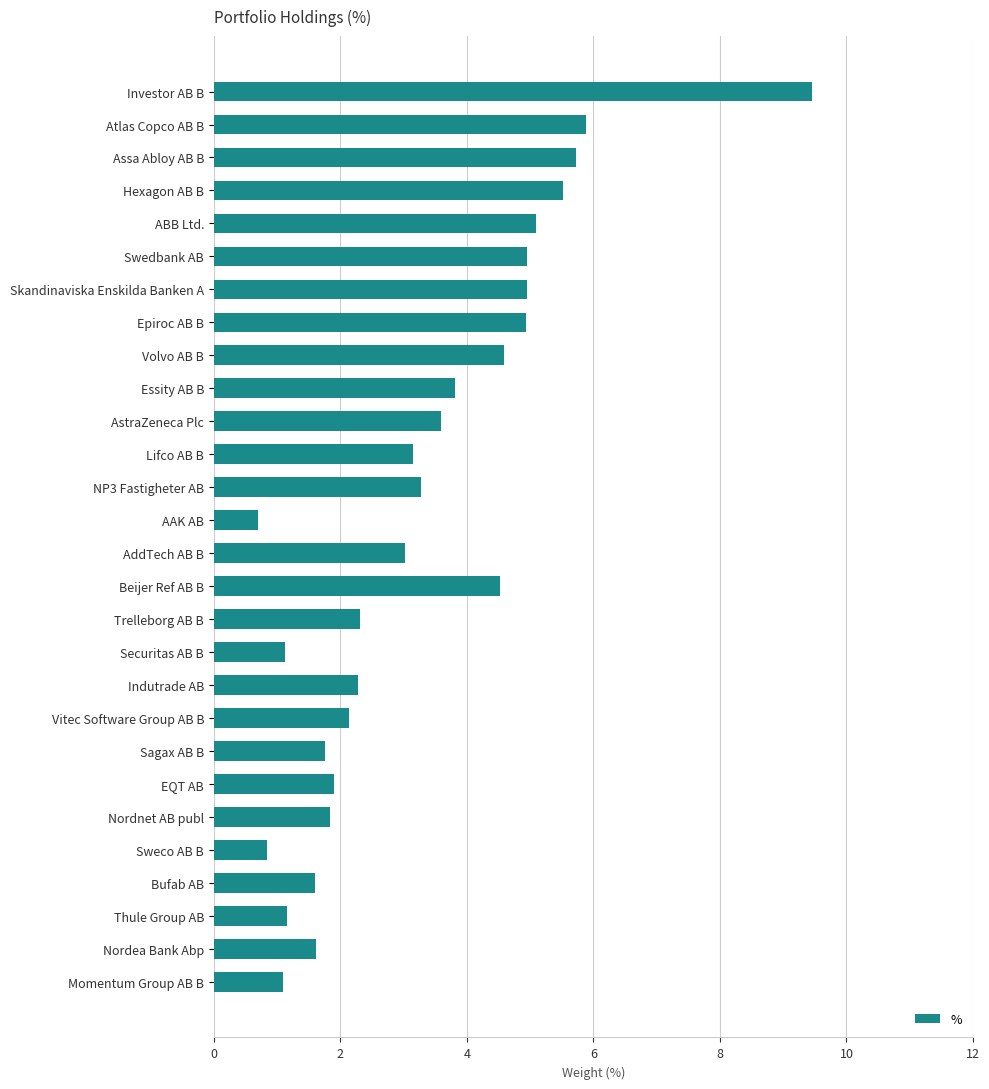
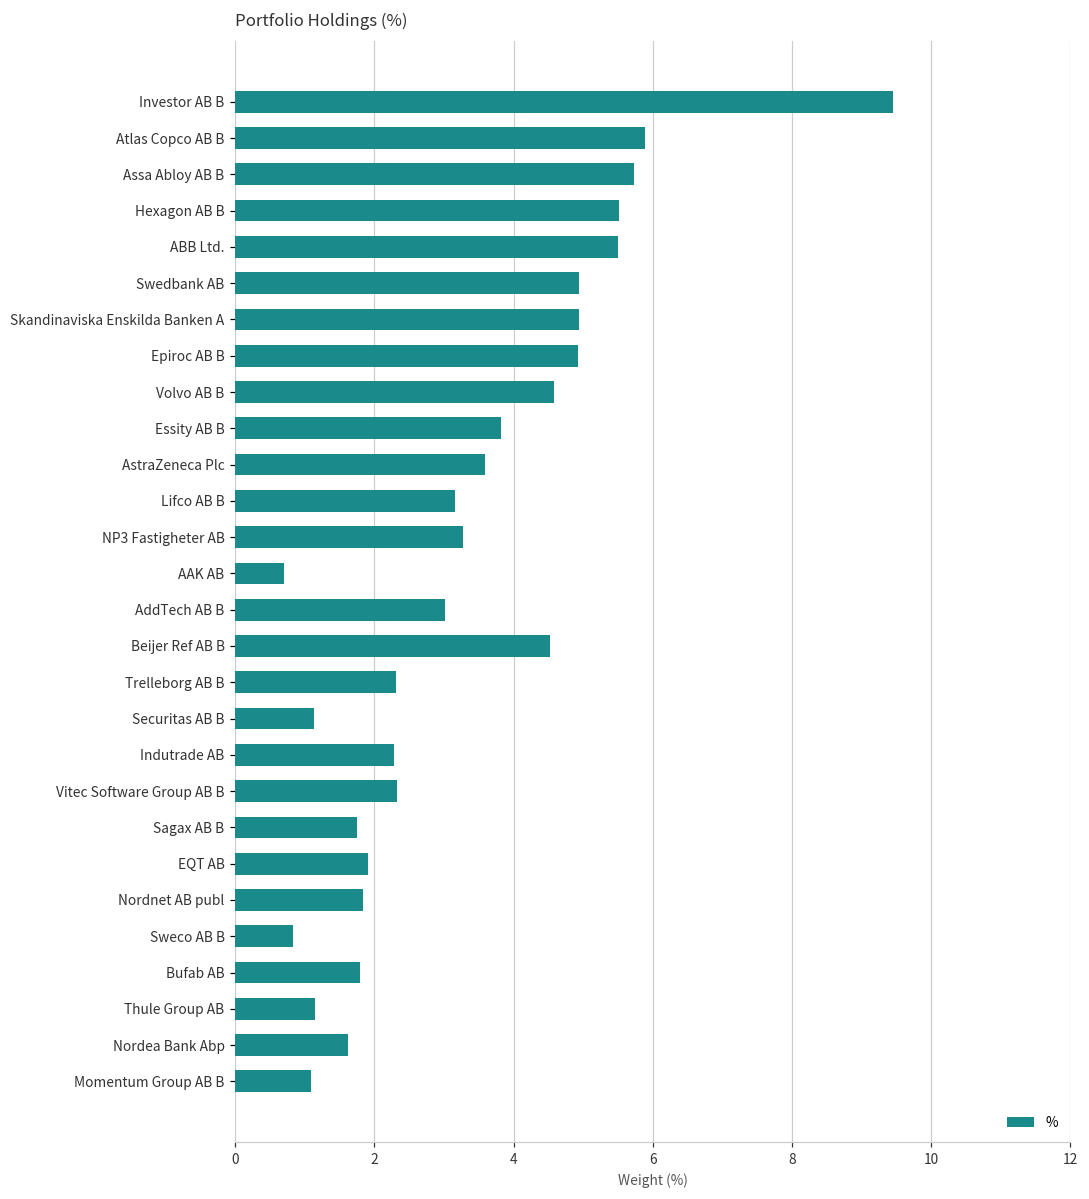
ABB Ltd.: 5.1 -> 5.5
Vitec Software Group AB B: 2.1 -> 2.3
Bufab AB: 1.6 -> 1.8
